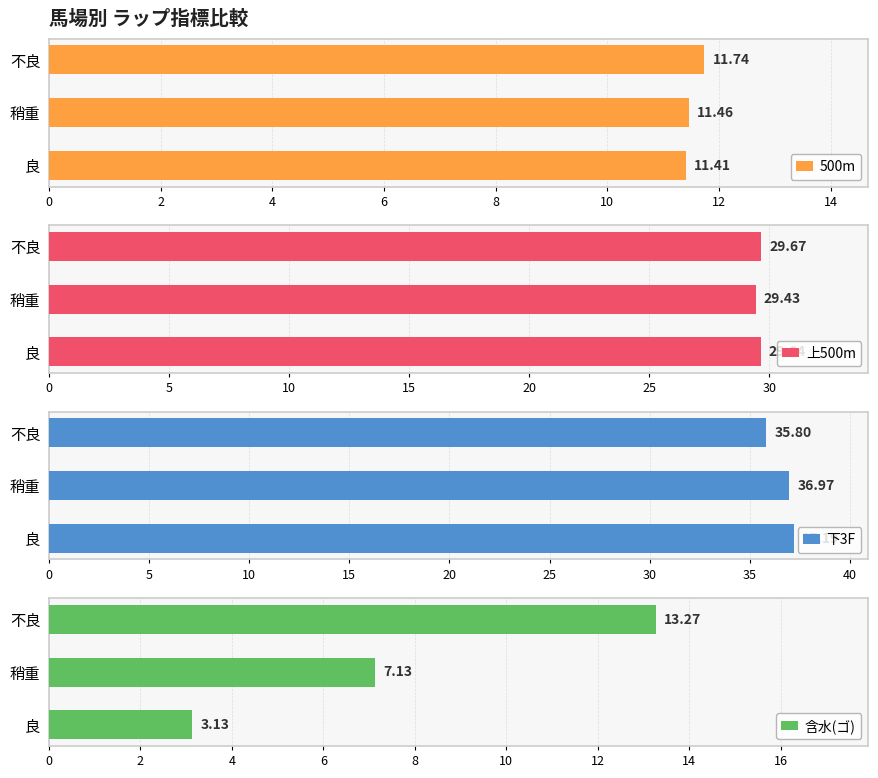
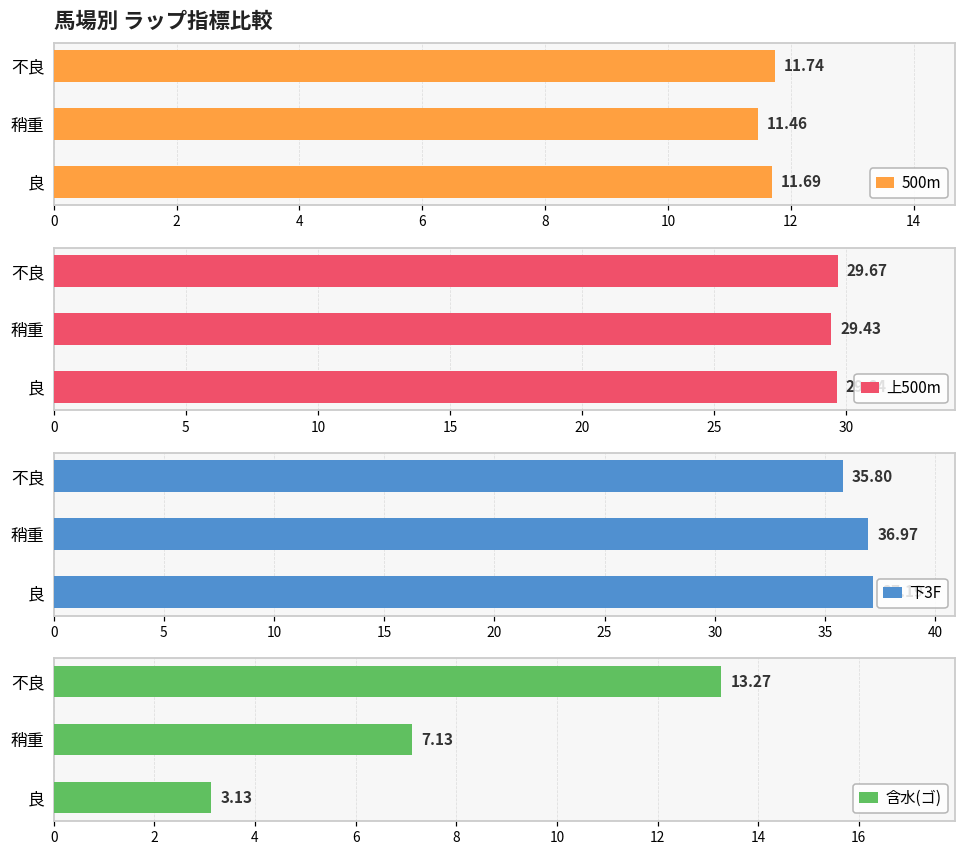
馬場別 ラップ指標比較, 良: 11.41 -> 11.69
